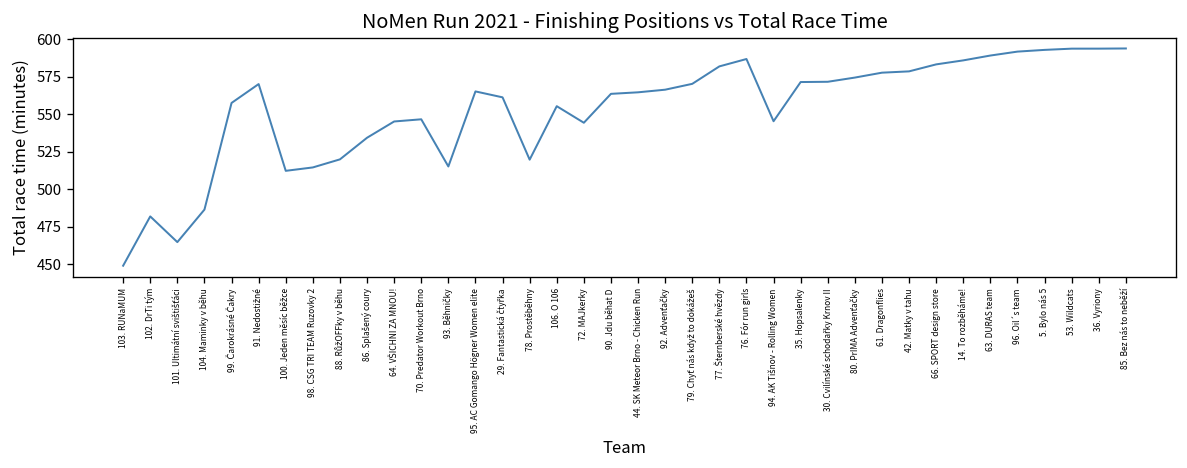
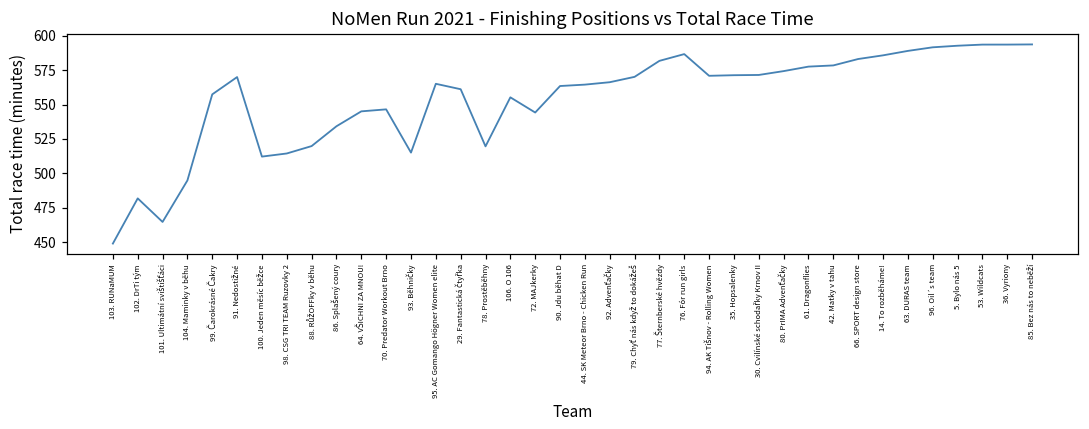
104. Maminky v běhu: 486 -> 495
94. AK Tišnov - Rolling Women: 545 -> 571
